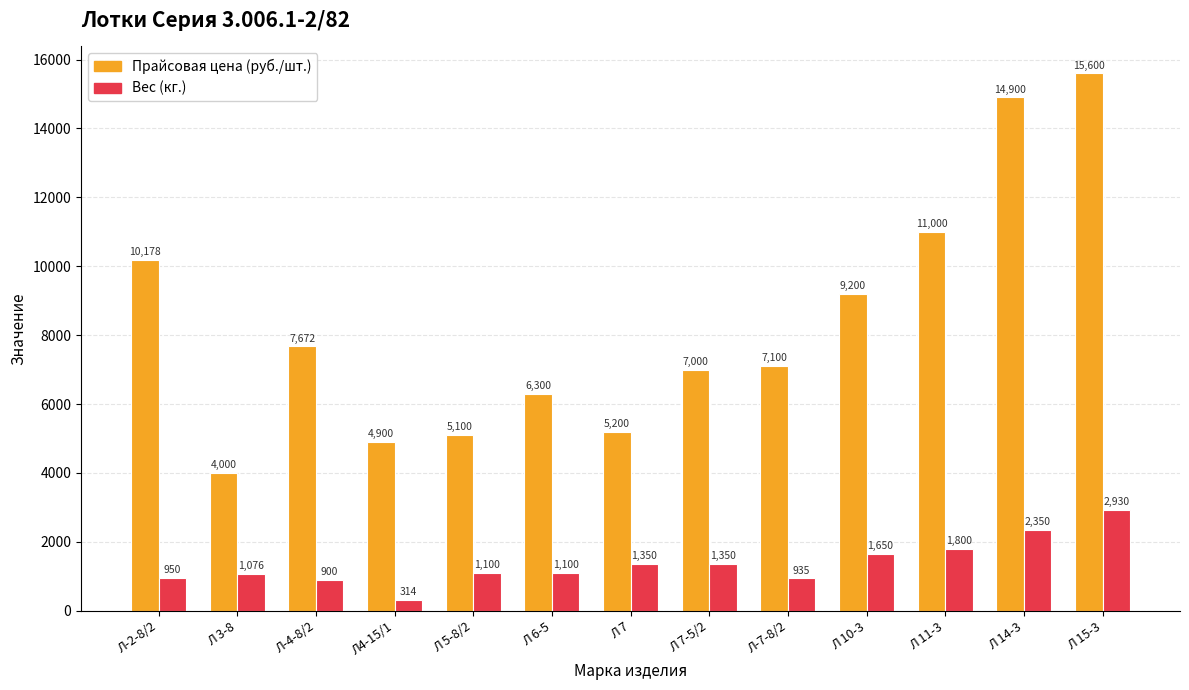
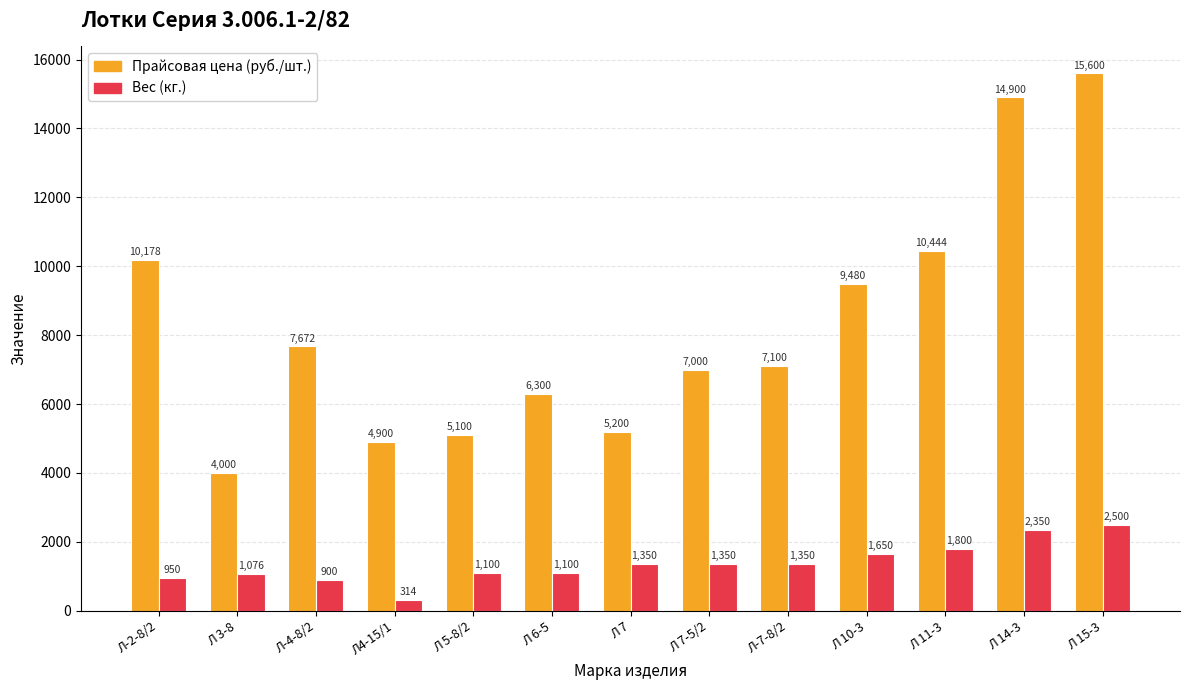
Вес (кг.), Л-7-8/2: 935 -> 1,350
Прайсовая цена (руб./шт.), Л 10-3: 9,200 -> 9,480
Прайсовая цена (руб./шт.), Л 11-3: 11,000 -> 10,444
Вес (кг.), Л 15-3: 2,930 -> 2,500
